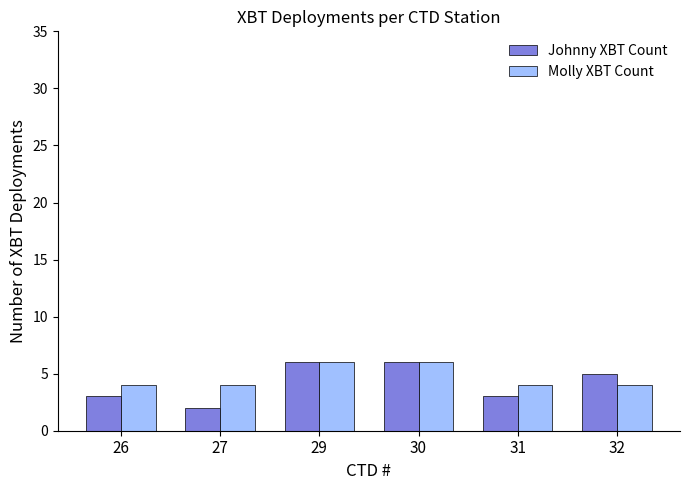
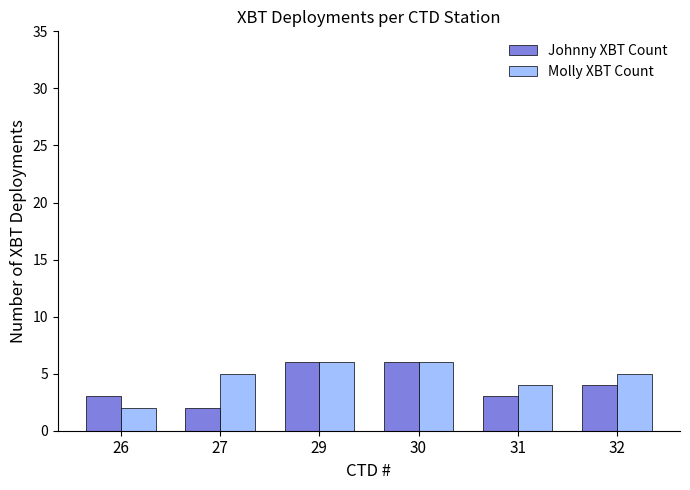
Molly XBT Count, 26: 4 -> 2
Molly XBT Count, 27: 4 -> 5
Johnny XBT Count, 32: 5 -> 4
Molly XBT Count, 32: 4 -> 5
